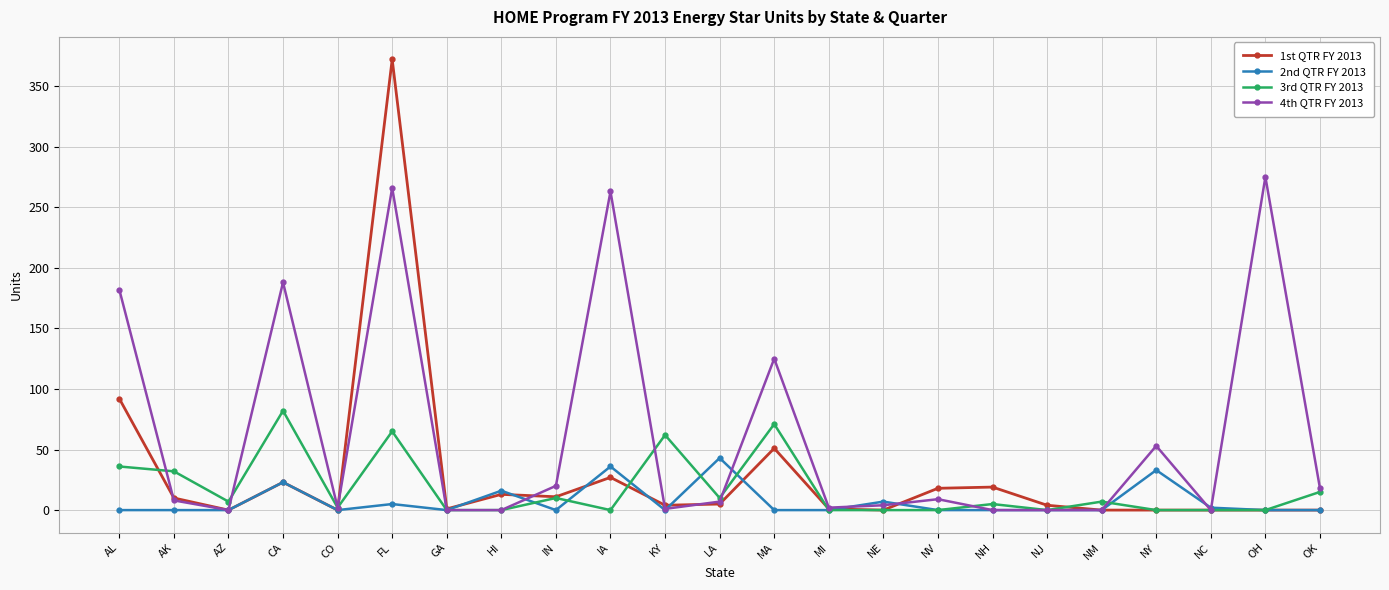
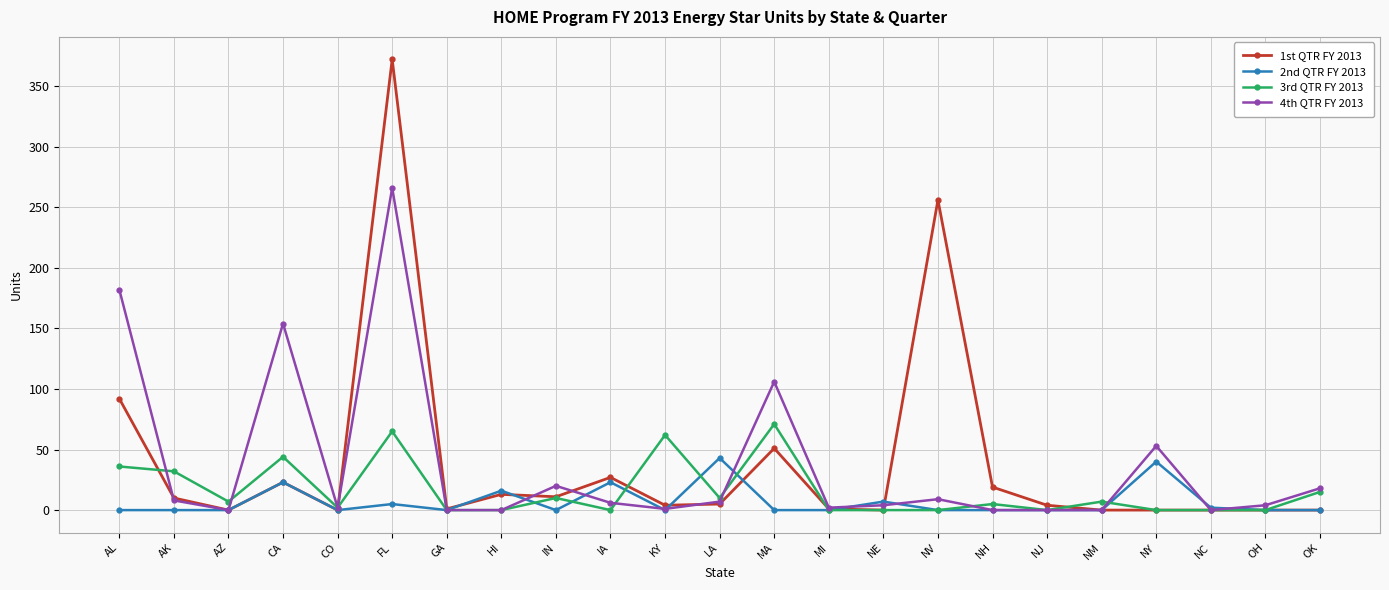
3rd QTR FY 2013, CA: 82 -> 44
4th QTR FY 2013, CA: 188 -> 154
2nd QTR FY 2013, IA: 36 -> 23
4th QTR FY 2013, IA: 263 -> 6
4th QTR FY 2013, MA: 125 -> 106
1st QTR FY 2013, NV: 18 -> 256
2nd QTR FY 2013, NY: 33 -> 40
4th QTR FY 2013, OH: 275 -> 4
